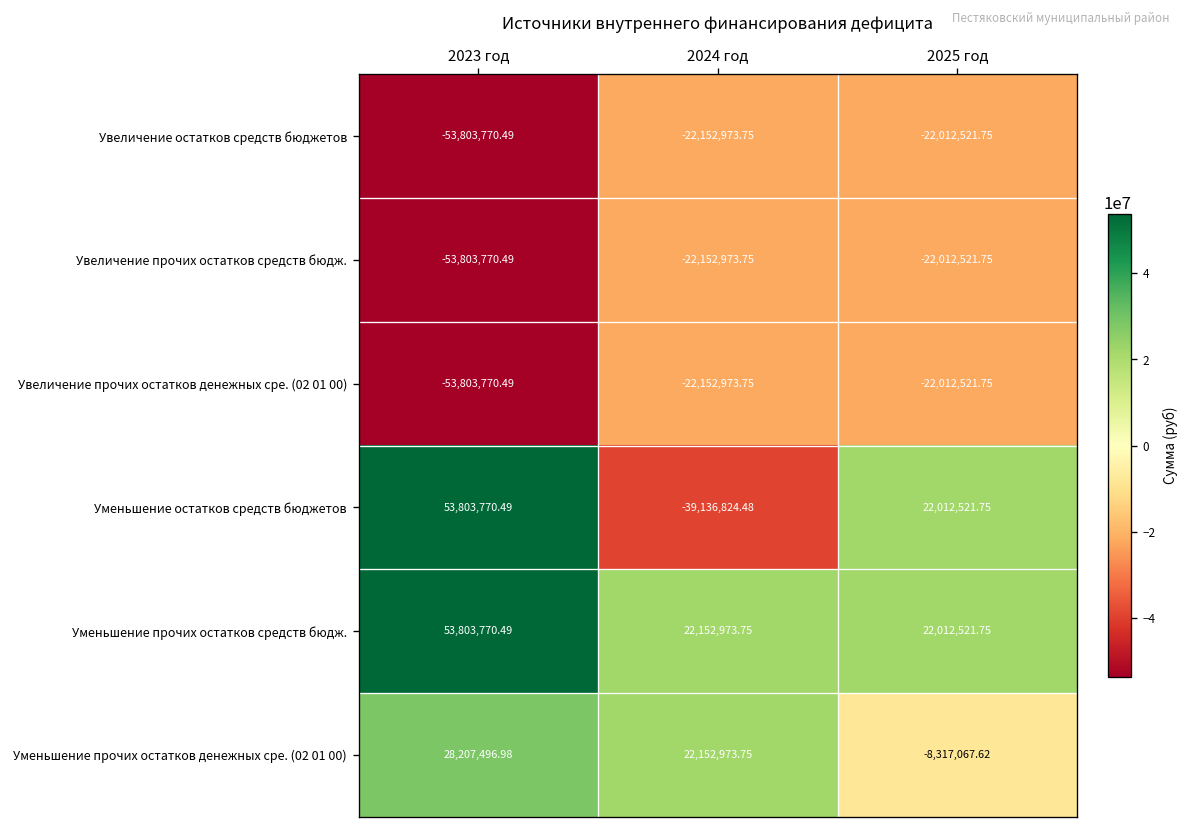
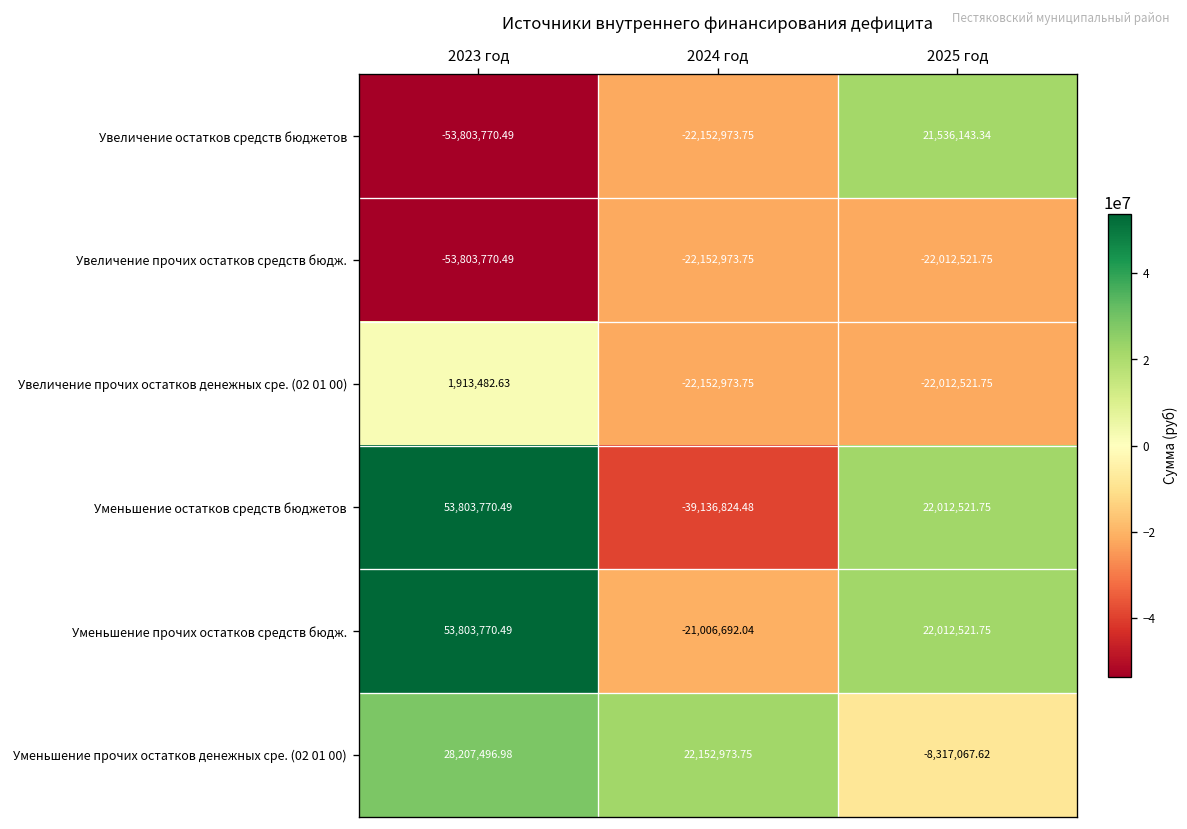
Увеличение остатков средств бюджетов, 2025 год: -22,012,521.75 -> 21,536,143.34
Увеличение прочих остатков денежных сре. (02 01 00), 2023 год: -53,803,770.49 -> 1,913,482.63
Уменьшение прочих остатков средств бюдж., 2024 год: 22,152,973.75 -> -21,006,692.04
